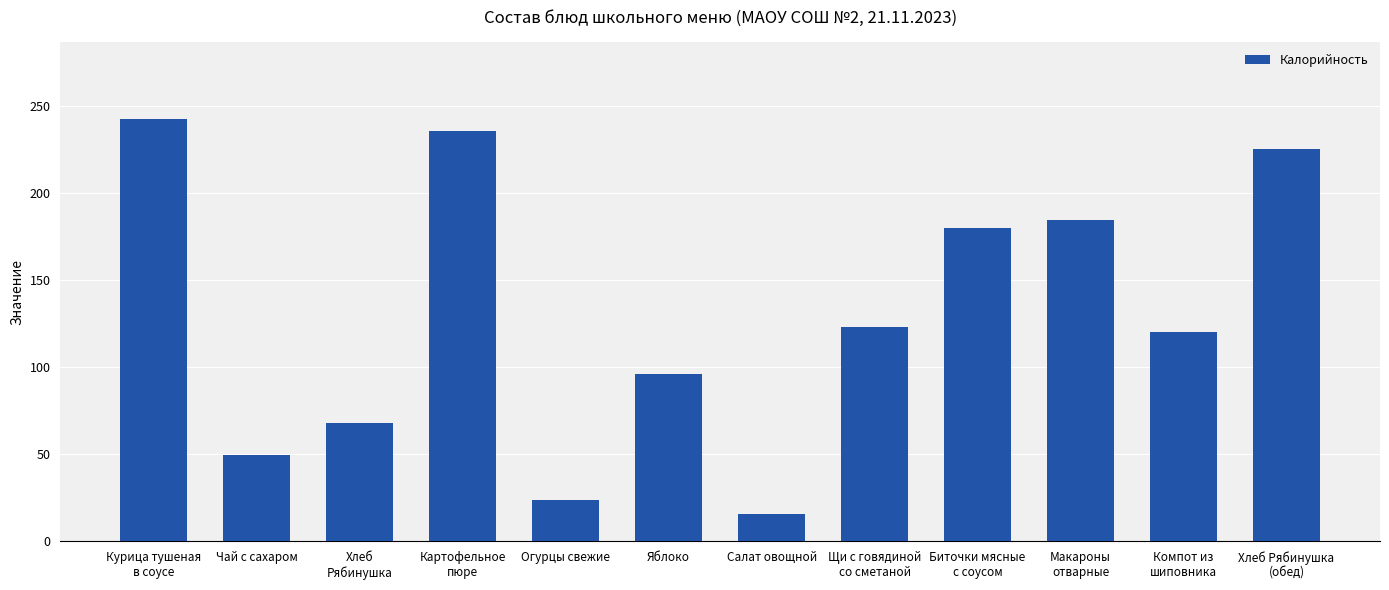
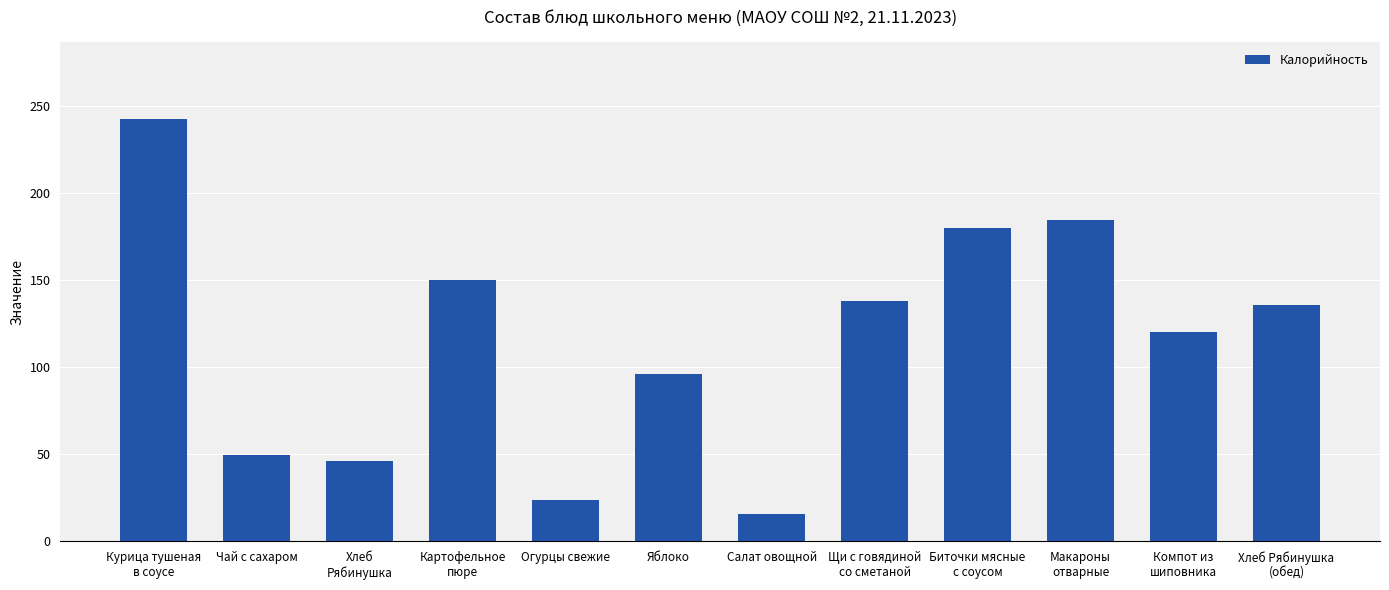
Хлеб Рябинушка: 68 -> 46
Картофельное пюре: 235 -> 150
Щи с говядиной со сметаной: 123 -> 138
Хлеб Рябинушка (обед): 225 -> 136
